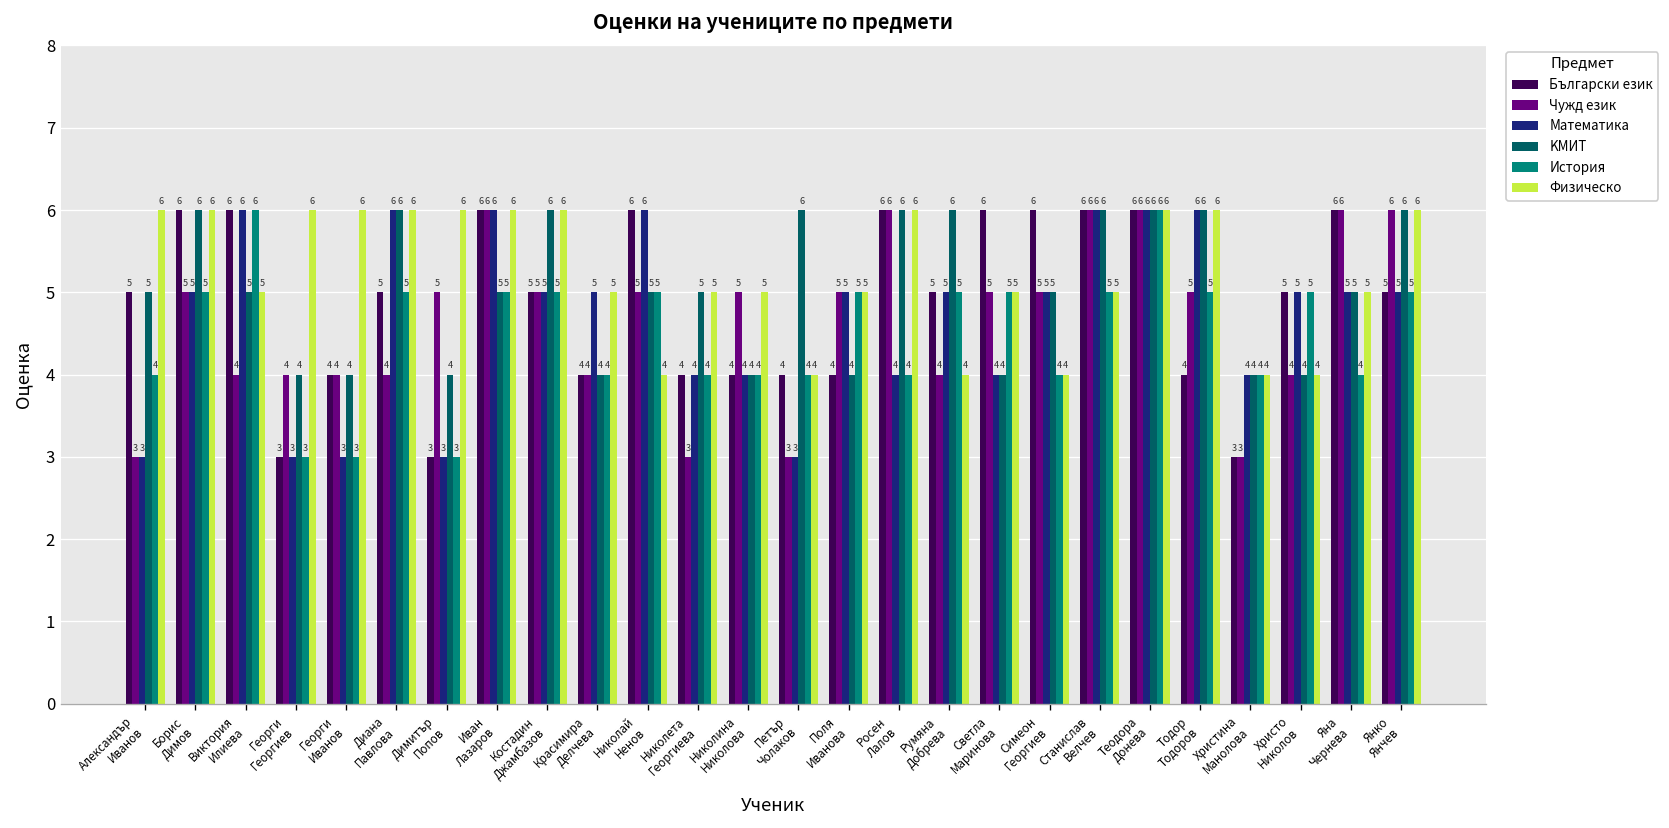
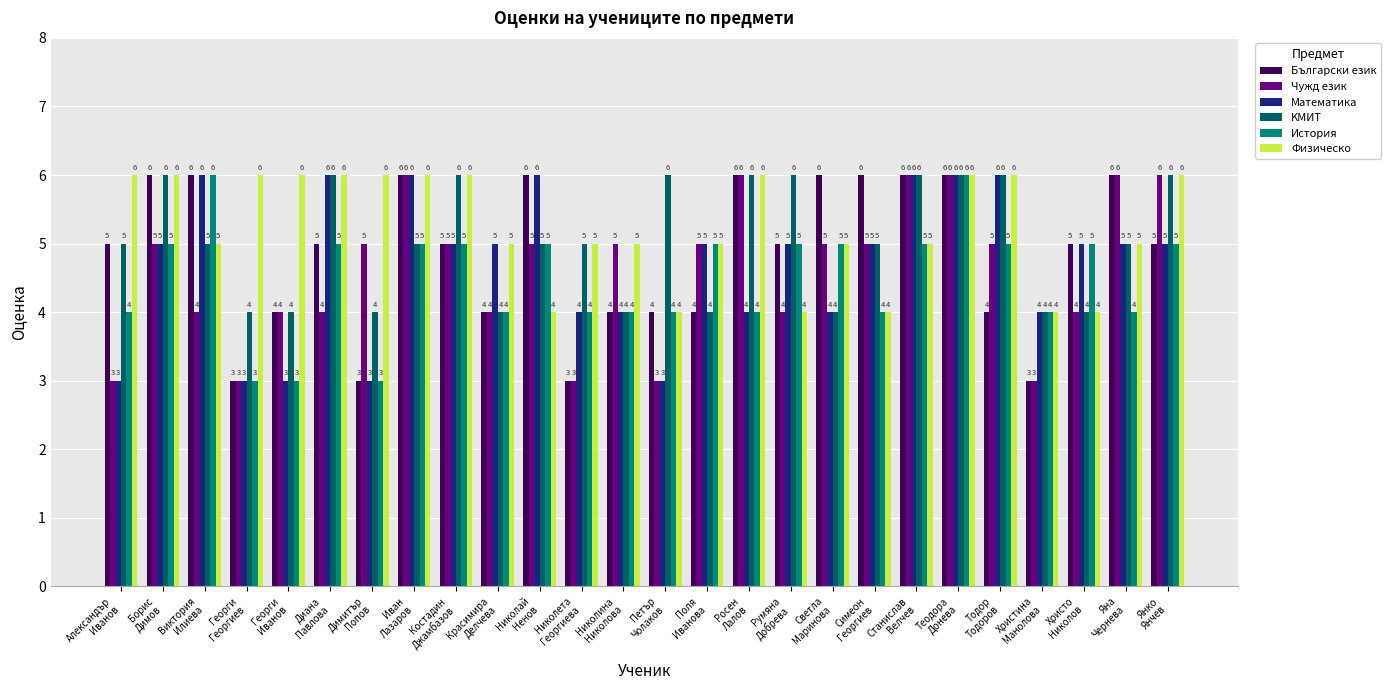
Чужд език, Георги Георгиев: 4 -> 3
Български език, Николета Георгиева: 4 -> 3
